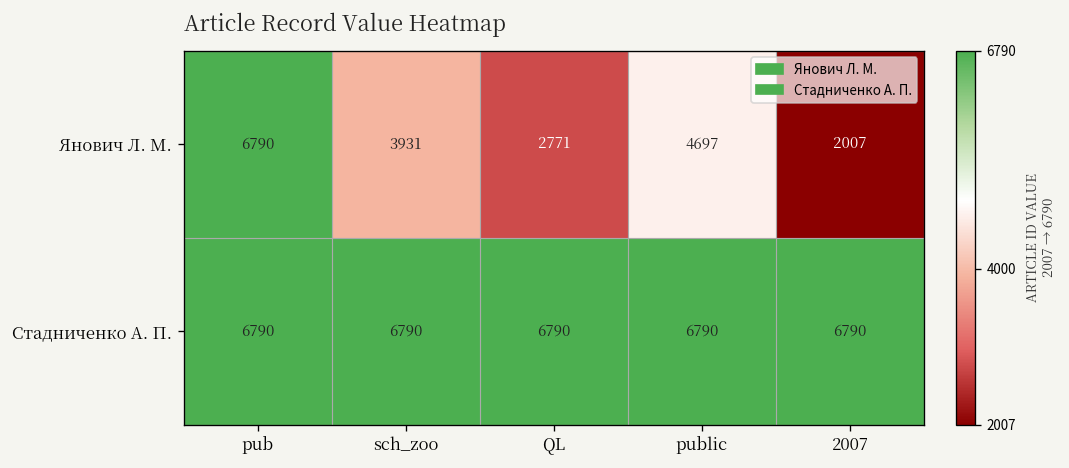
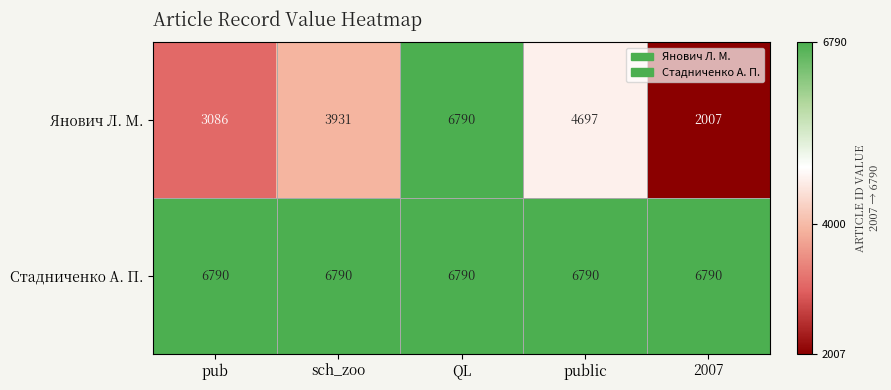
Янович Л. М., pub: 6790 -> 3086
Янович Л. М., QL: 2771 -> 6790
